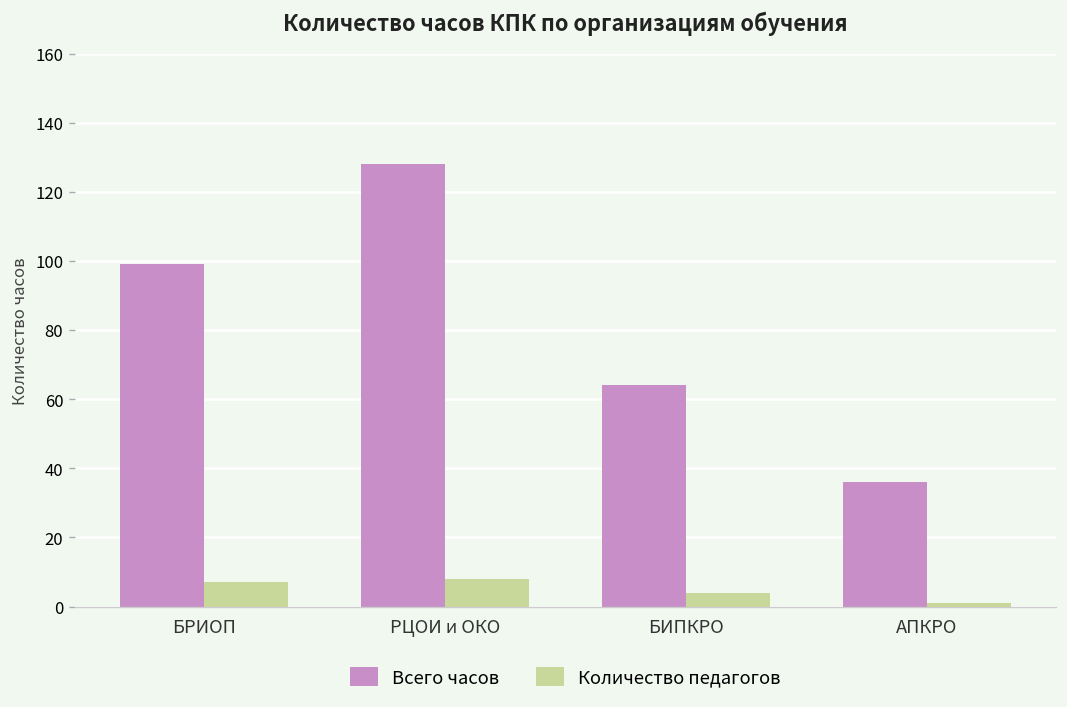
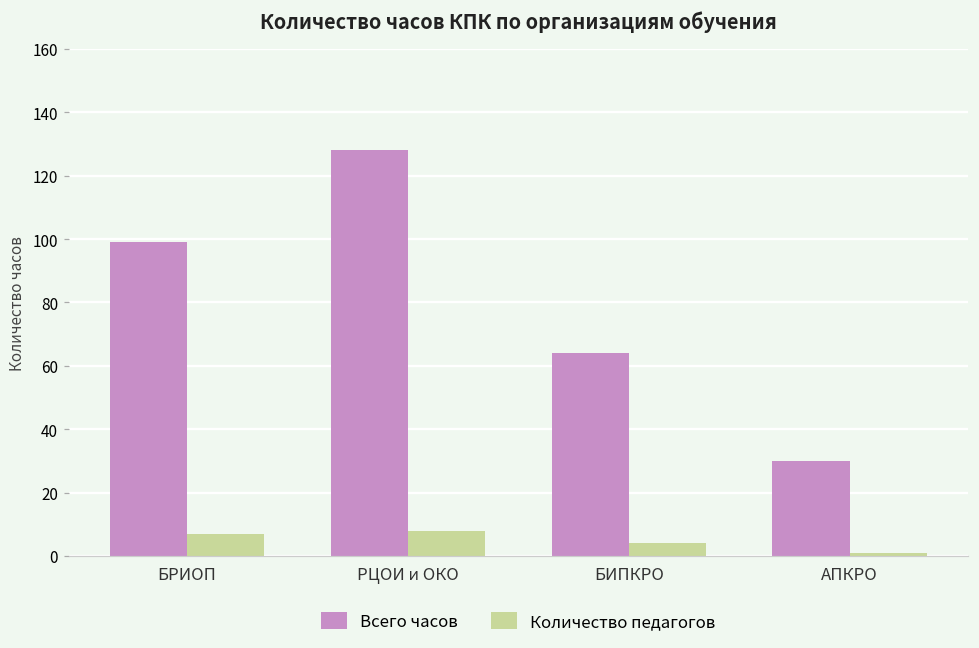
Всего часов, АПКРО: 36 -> 30
